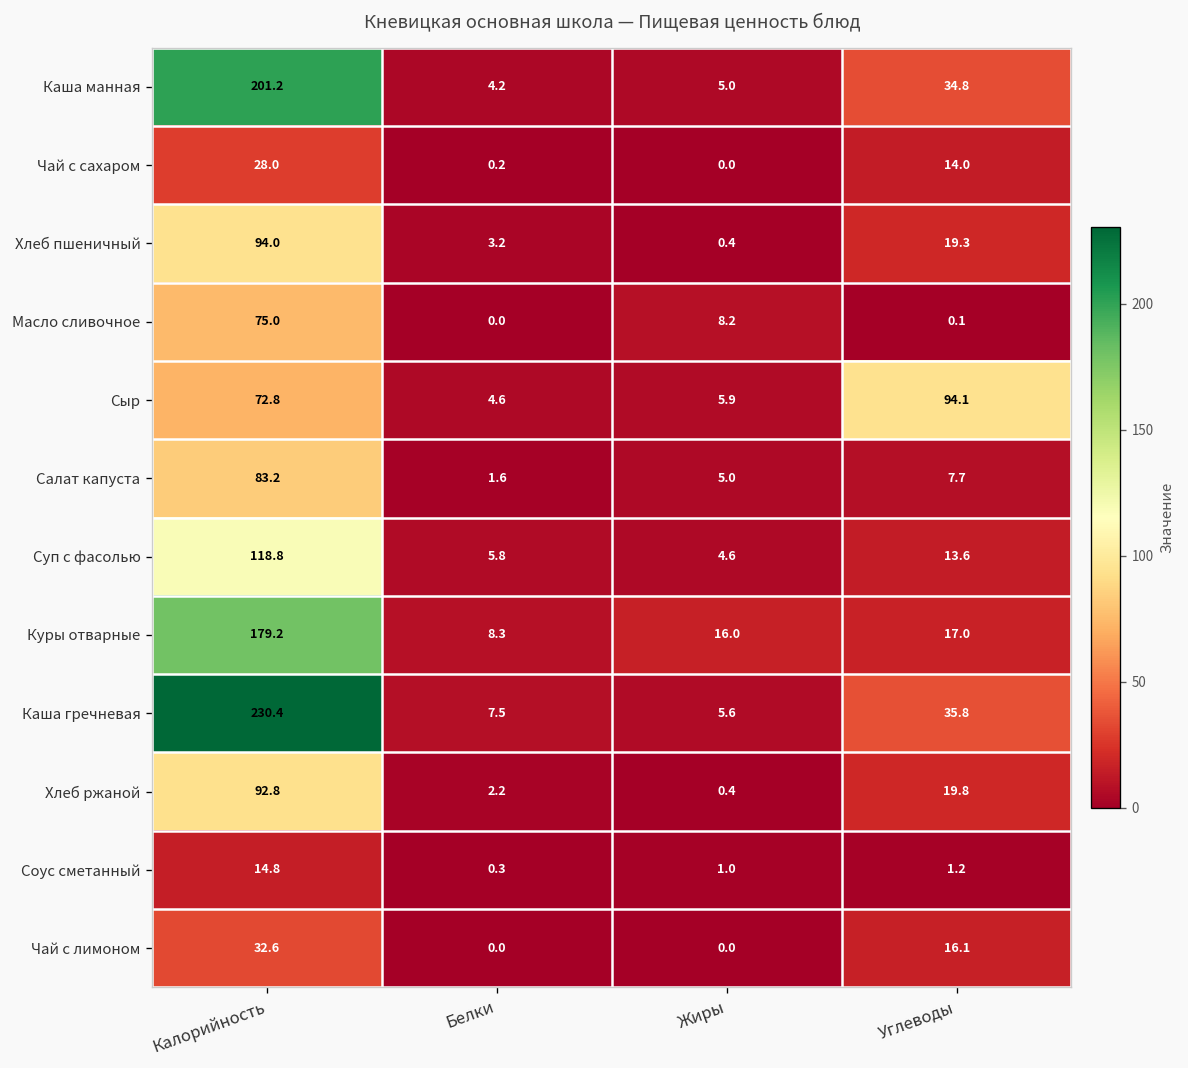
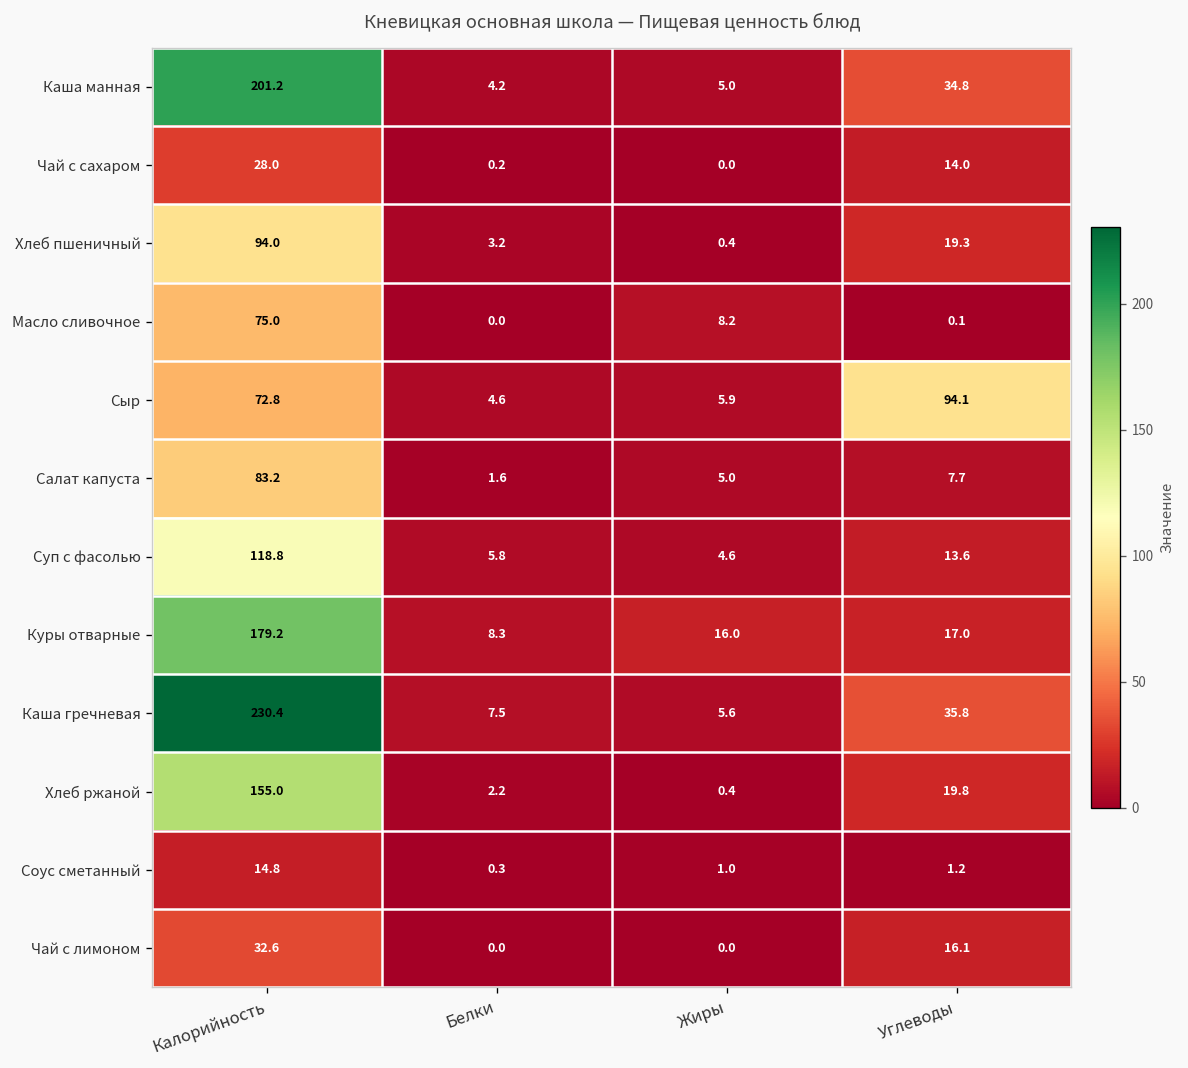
Хлеб ржаной, Калорийность: 92.8 -> 155.0
